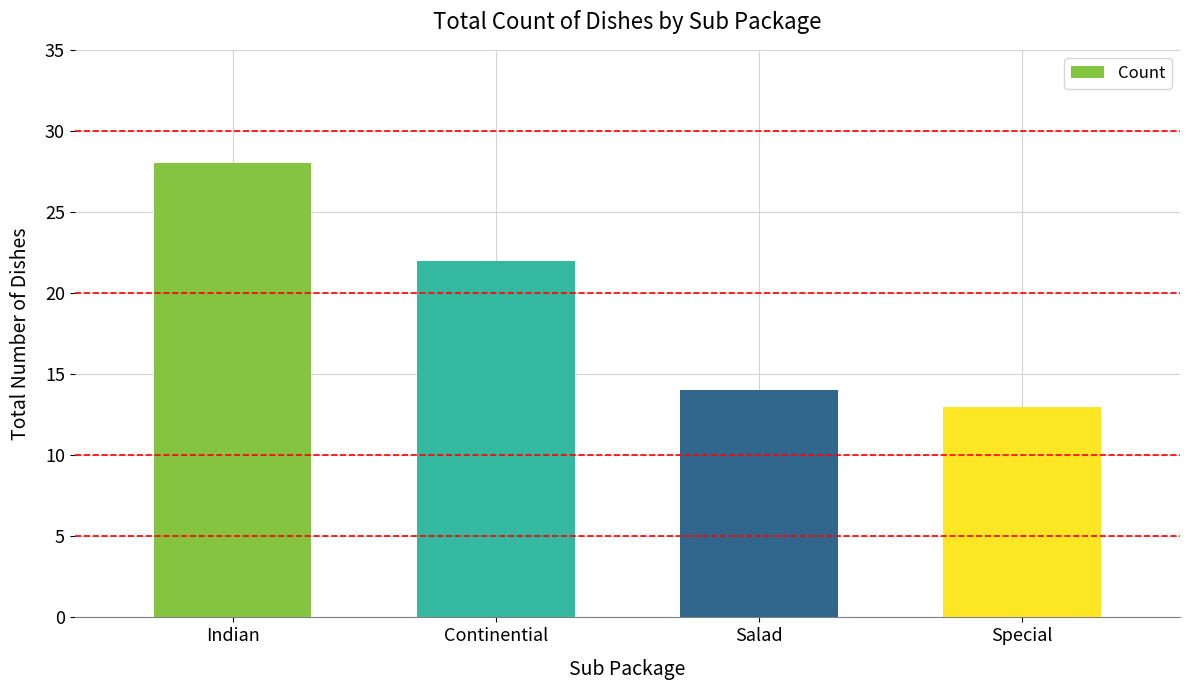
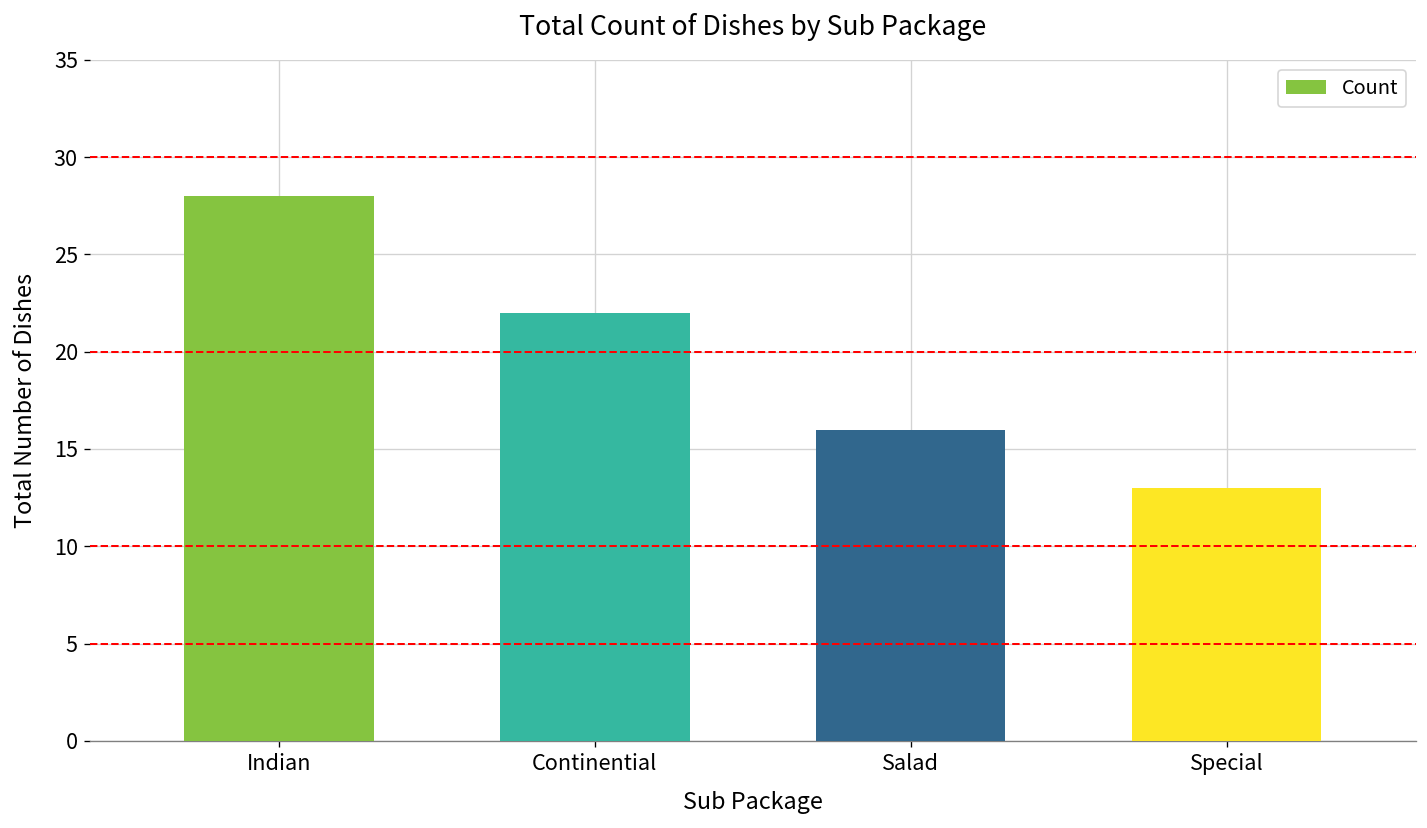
Salad: 14 -> 16
